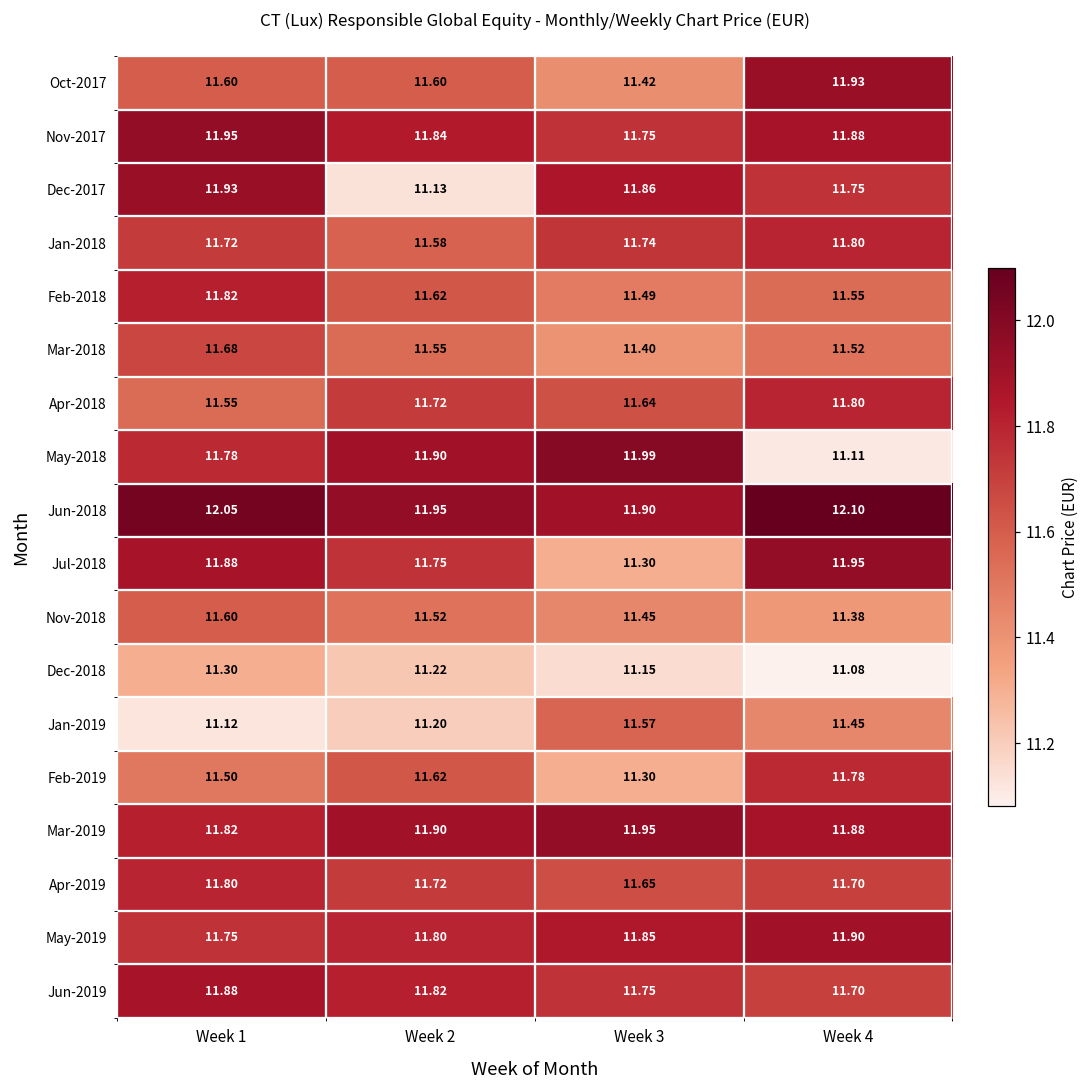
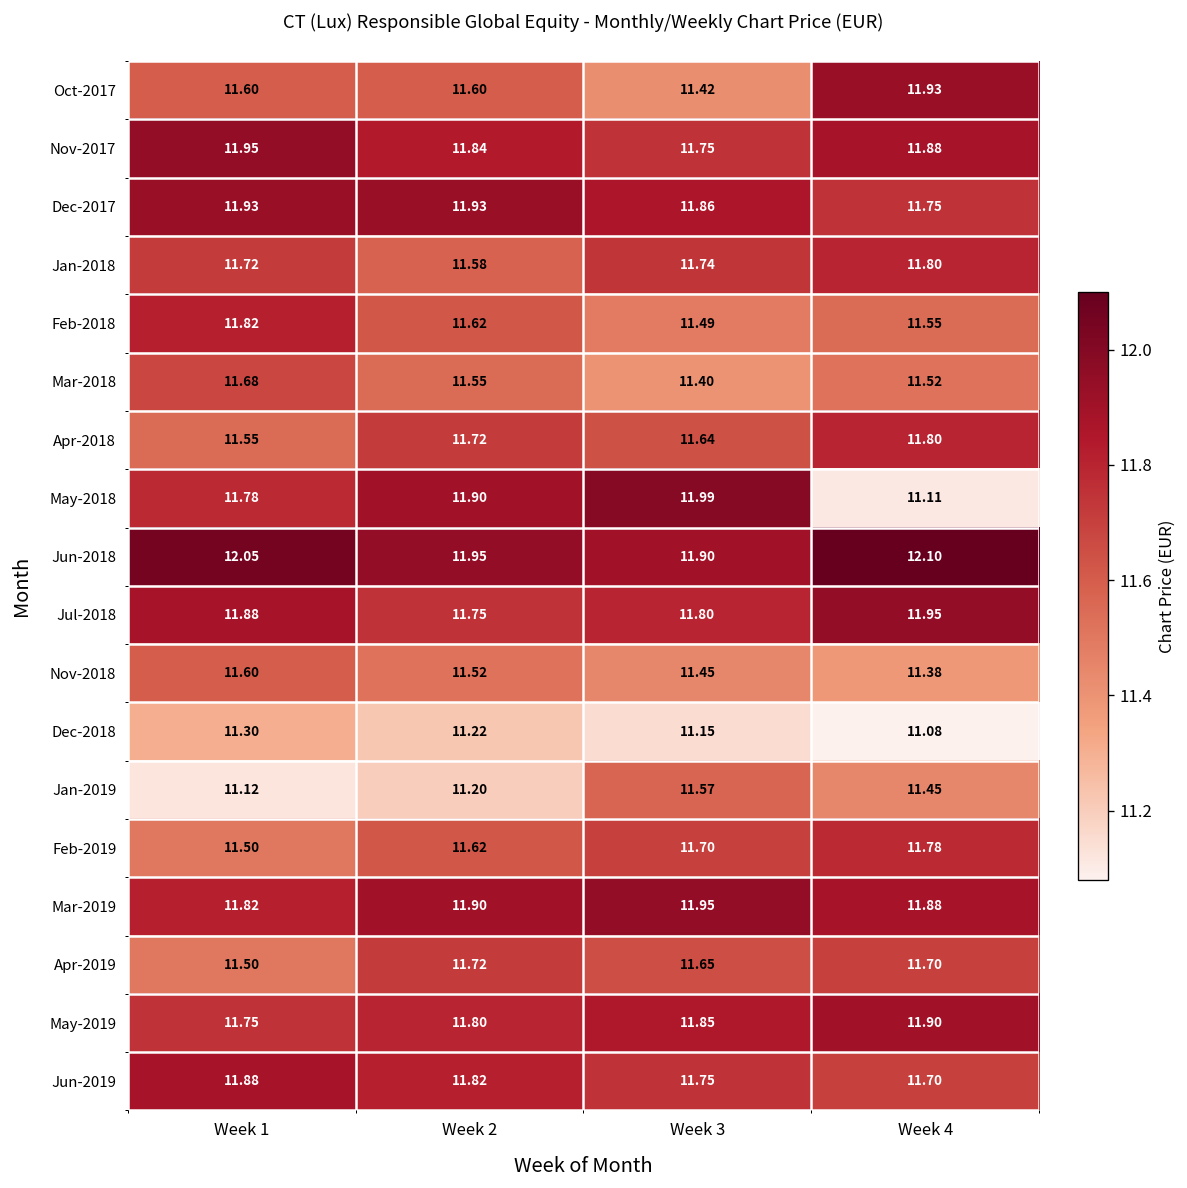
Dec-2017, Week 2: 11.13 -> 11.93
Jul-2018, Week 3: 11.30 -> 11.80
Feb-2019, Week 3: 11.30 -> 11.70
Apr-2019, Week 1: 11.80 -> 11.50
